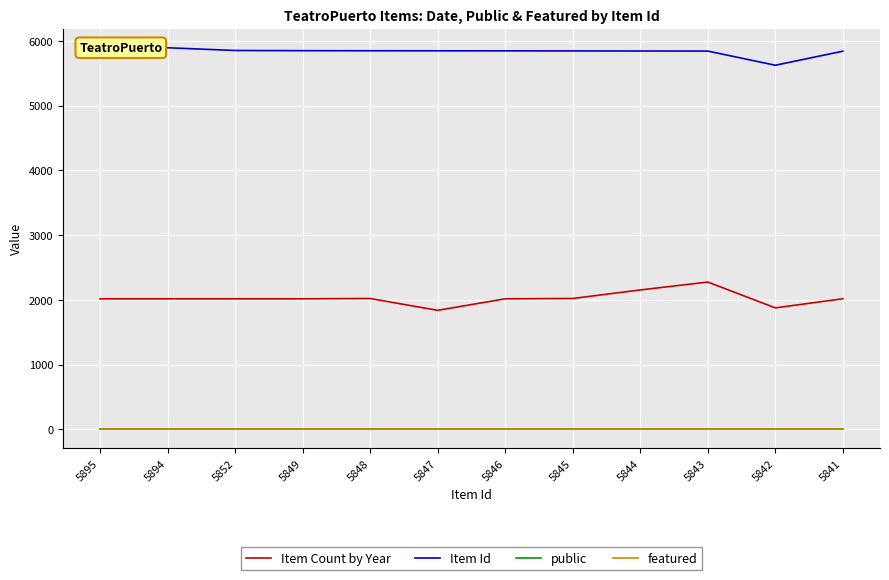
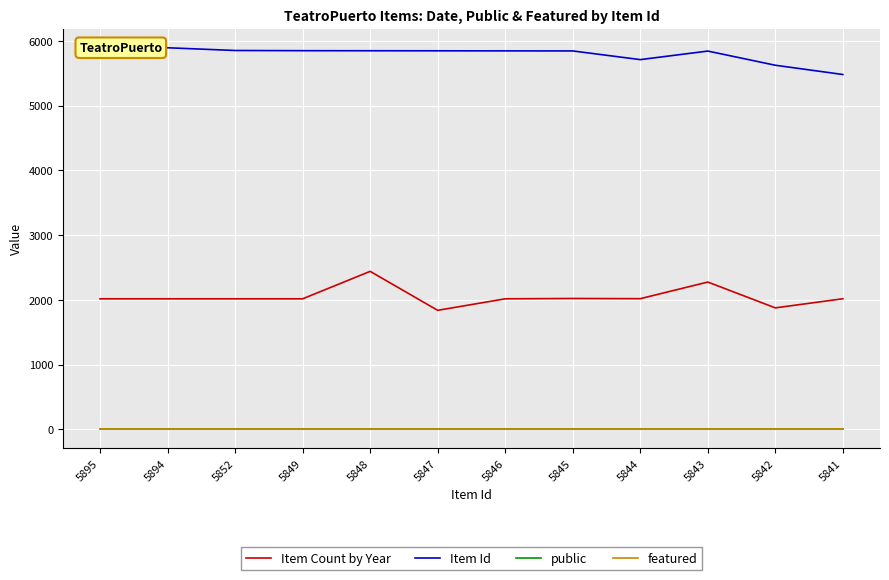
Item Count by Year, 5848: 2000 -> 2400
Item Count by Year, 5844: 2200 -> 2000
Item Id, 5844: 5800 -> 5700
Item Id, 5841: 5800 -> 5500
